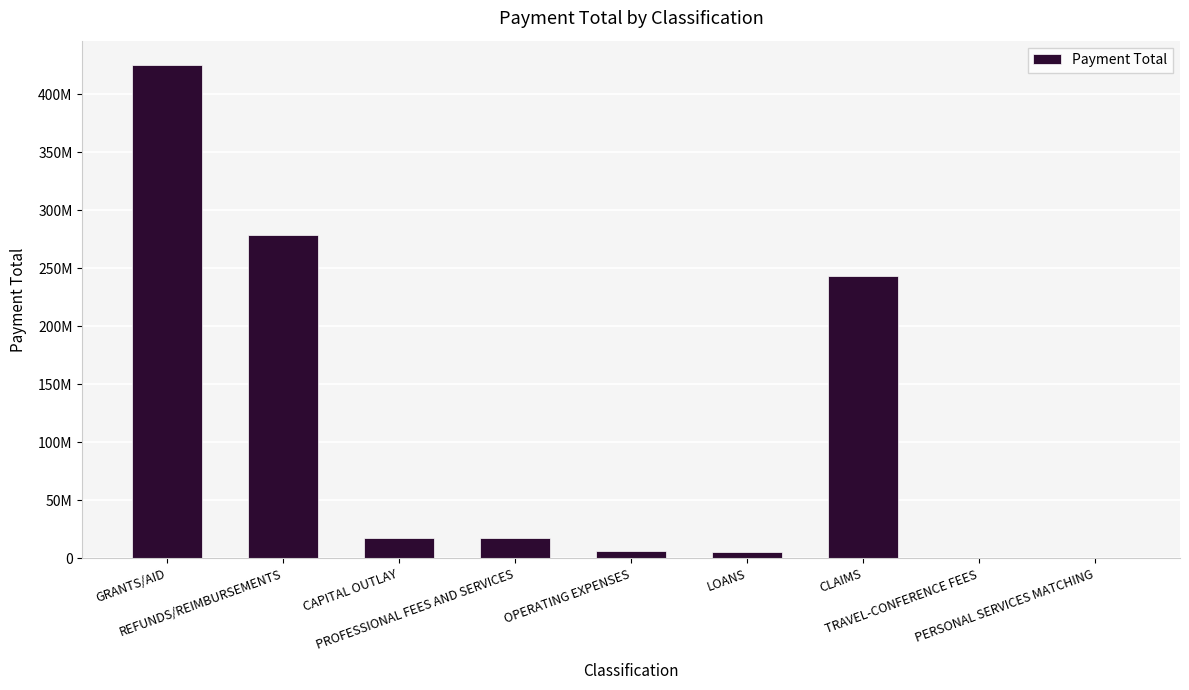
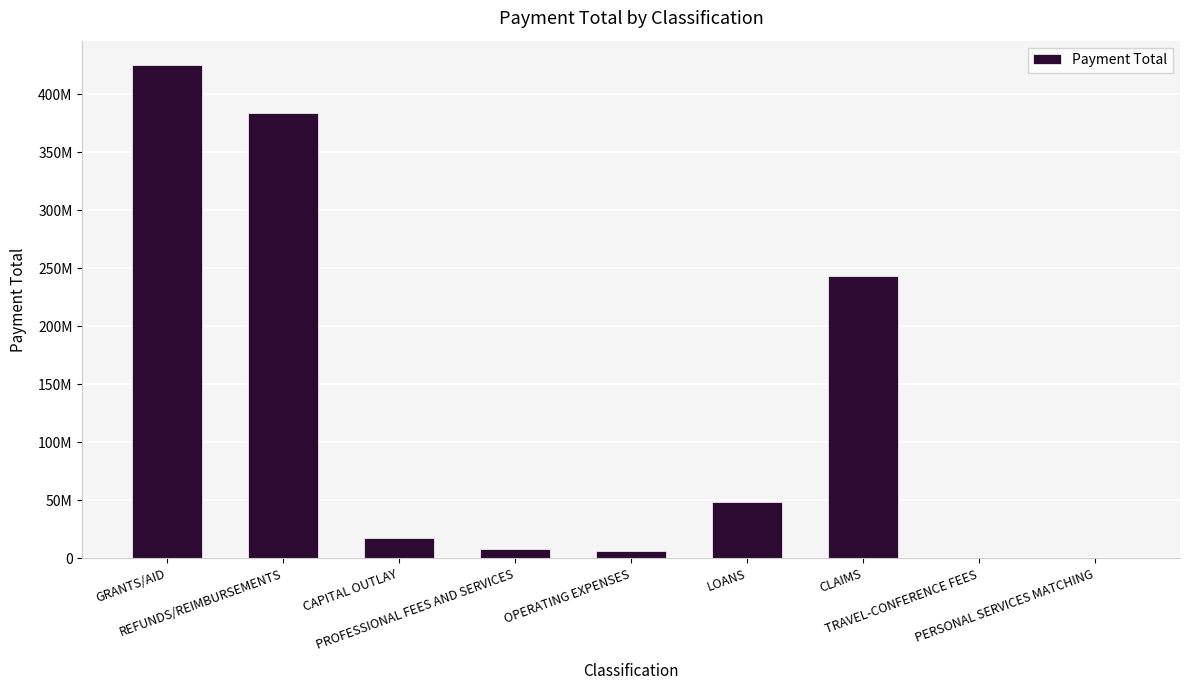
REFUNDS/REIMBURSEMENTS: 279000000 -> 384000000
PROFESSIONAL FEES AND SERVICES: 18000000 -> 8000000
LOANS: 5000000 -> 49000000
